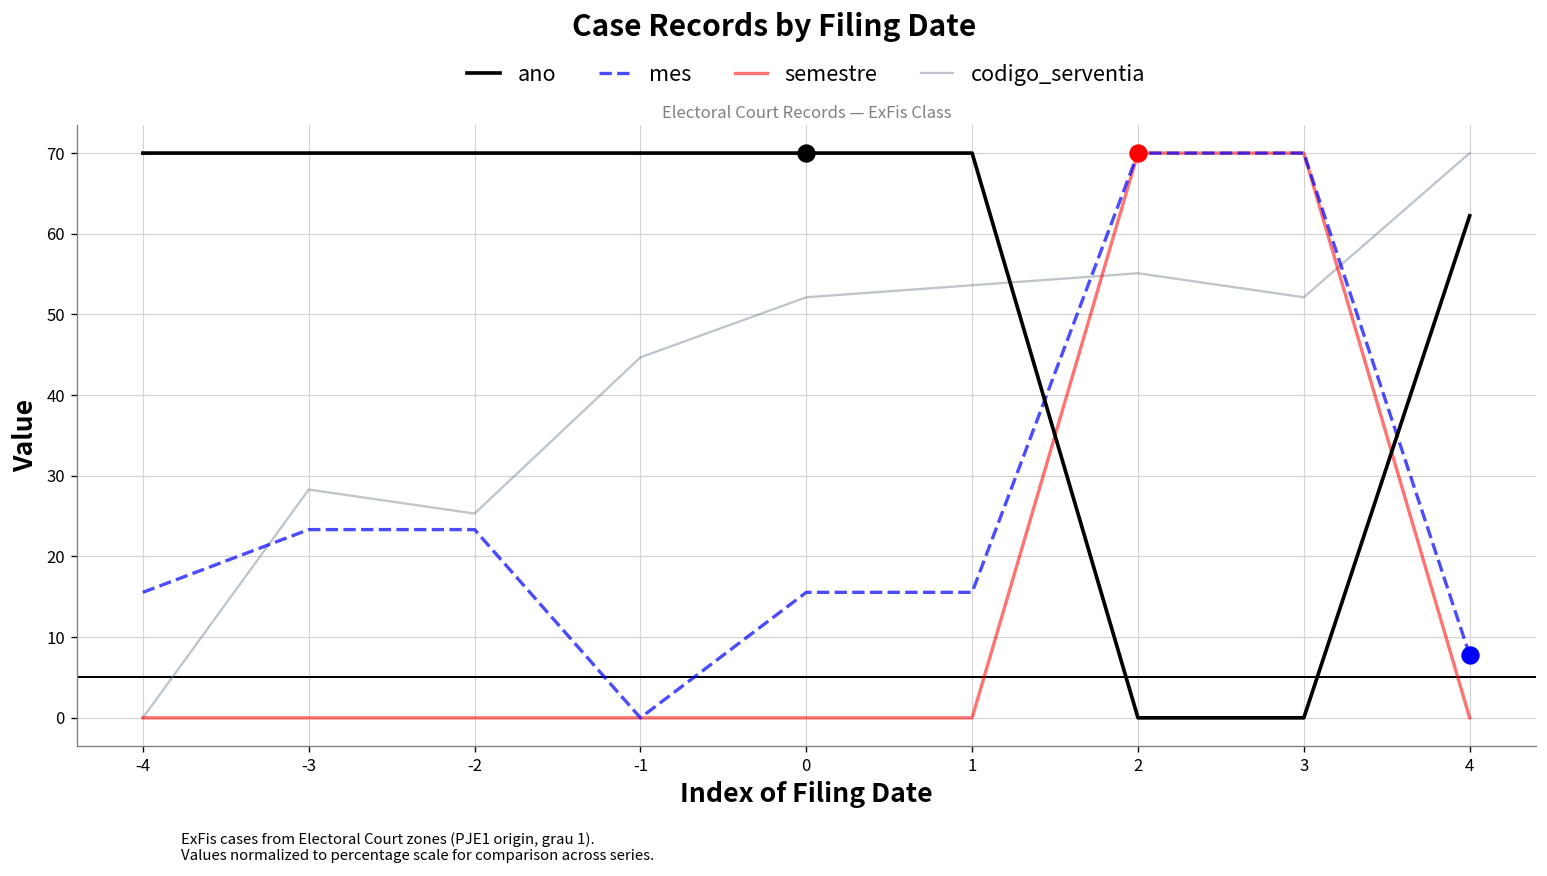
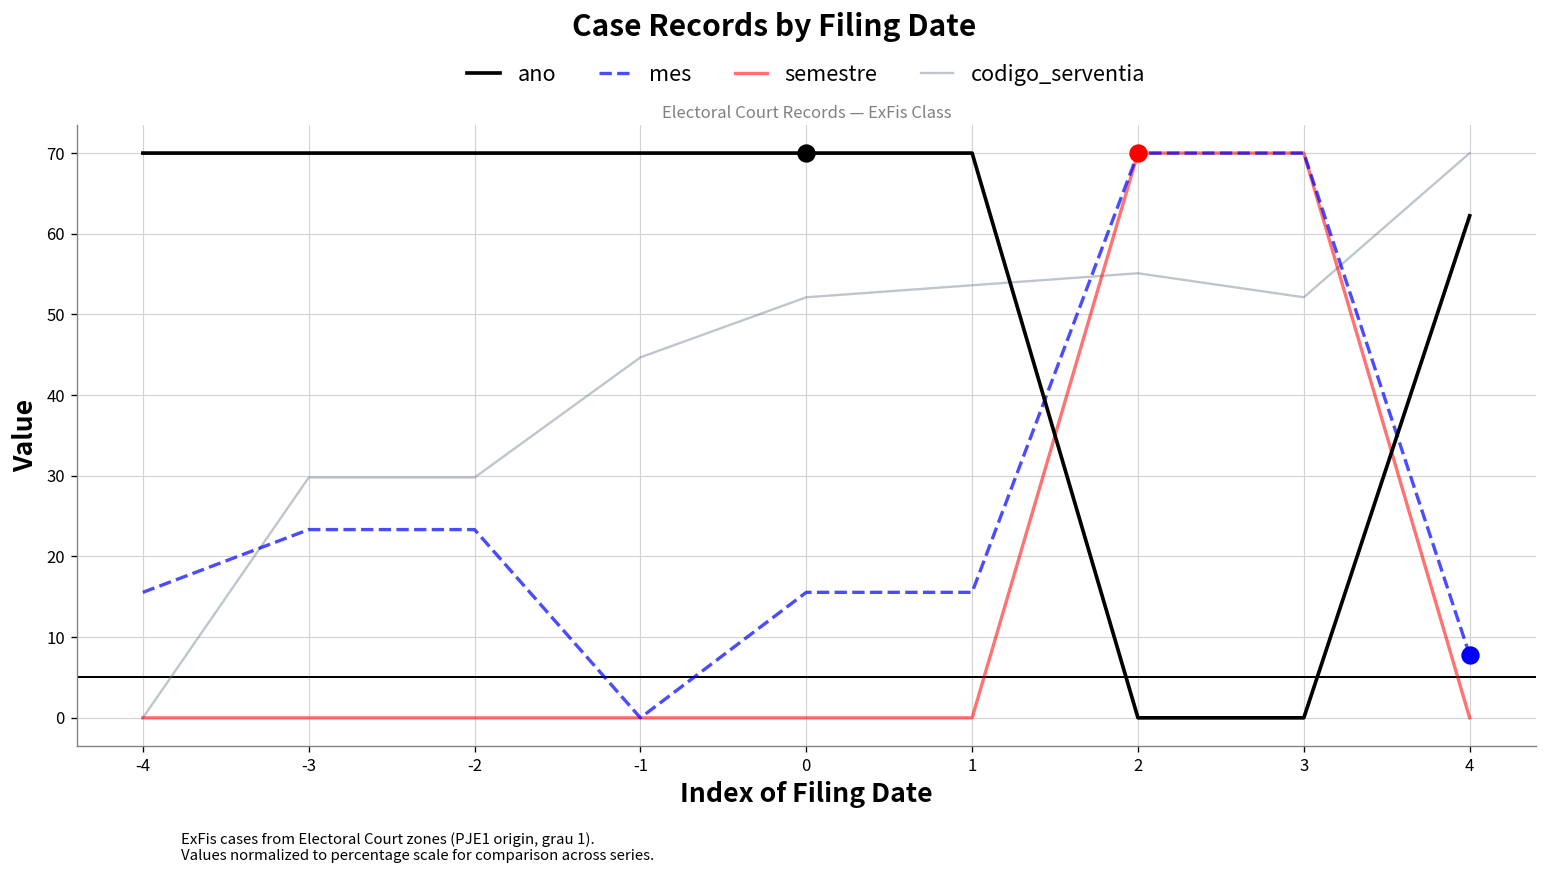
codigo_serventia, -3: 28 -> 30
codigo_serventia, -2: 25 -> 30
